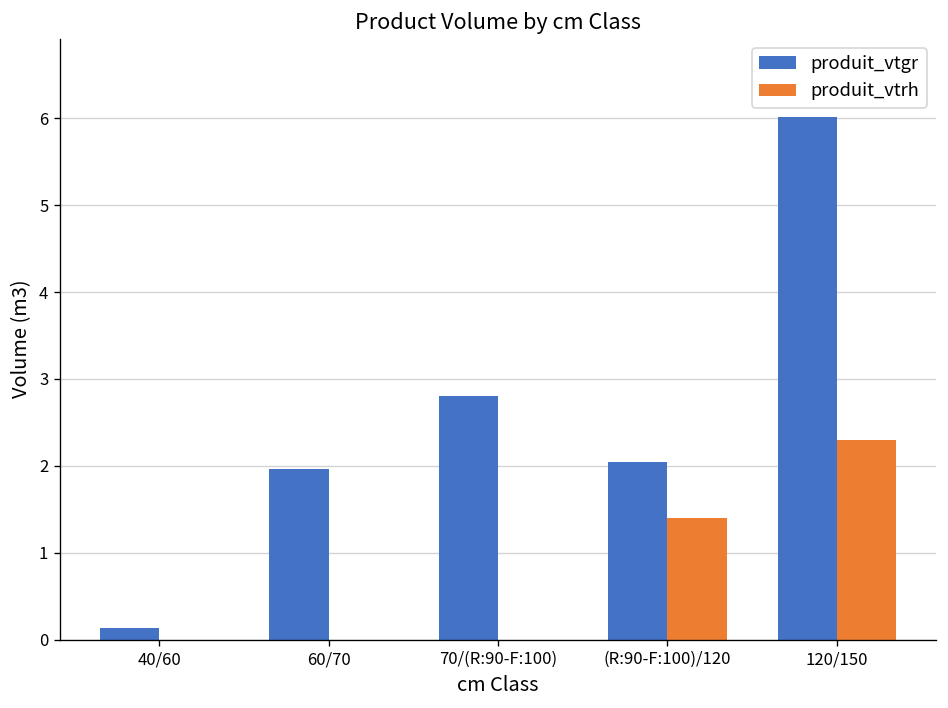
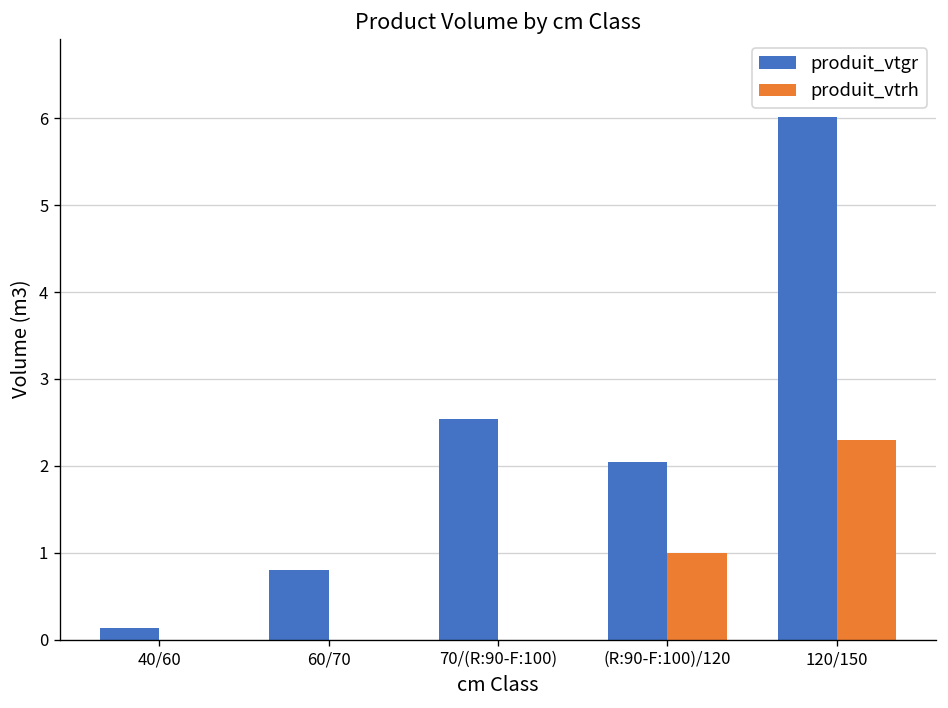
produit_vtgr, 60/70: 2.0 -> 0.8
produit_vtgr, 70/(R:90-F:100): 2.8 -> 2.5
produit_vtrh, (R:90-F:100)/120: 1.4 -> 1.0
